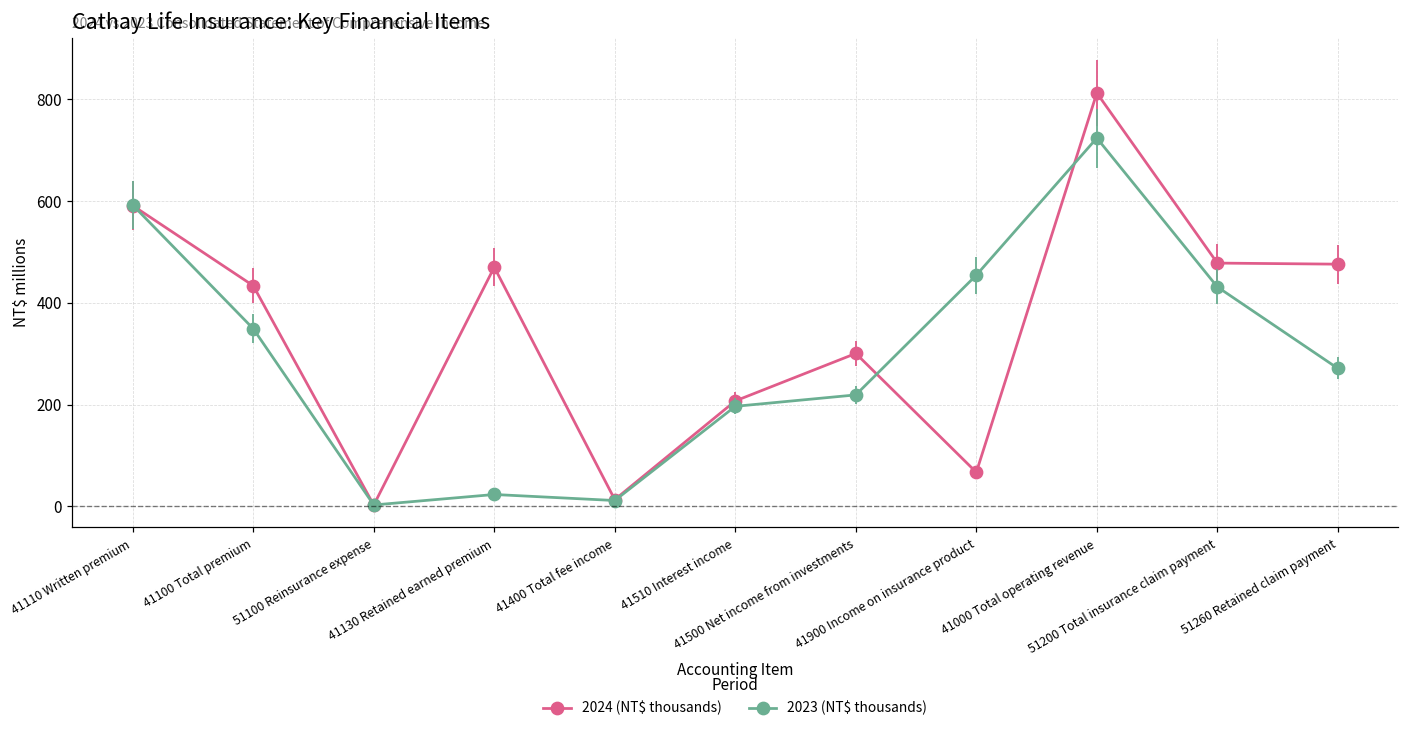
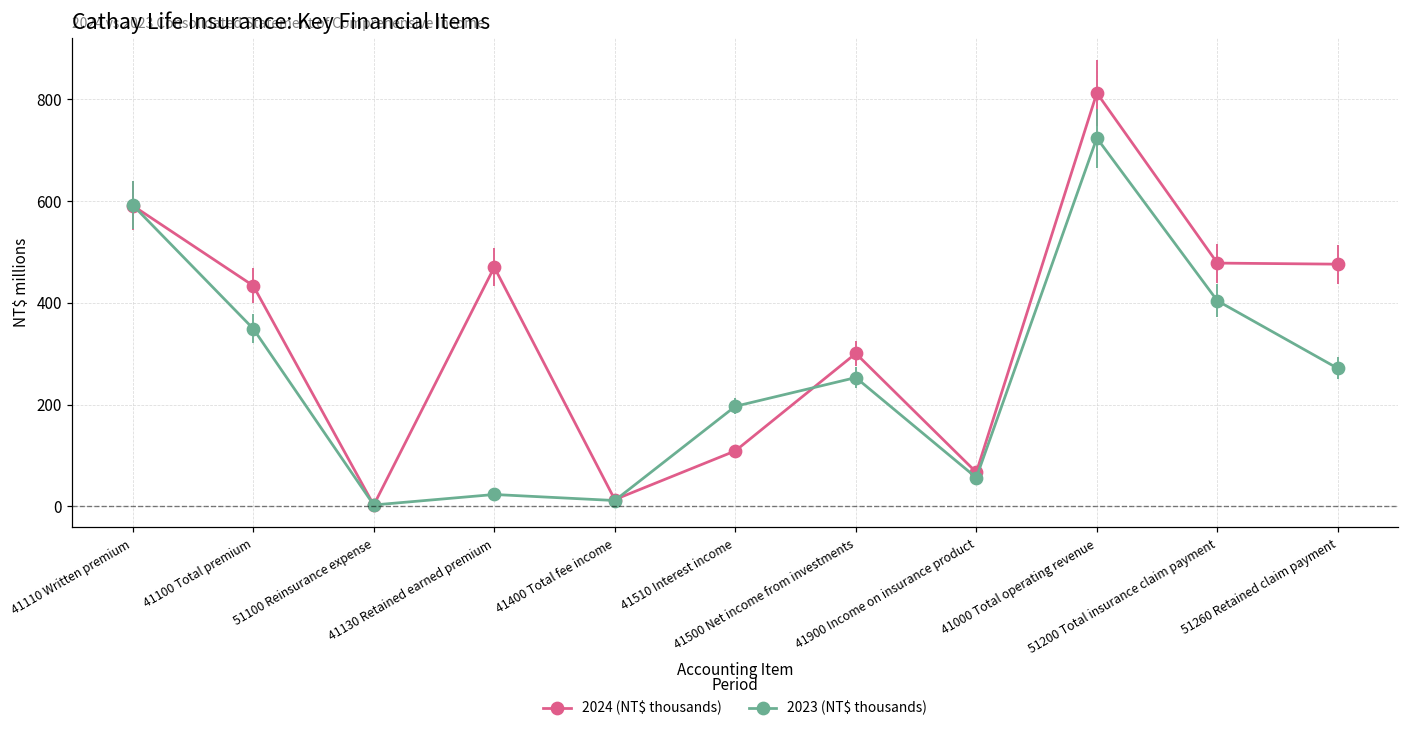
2024 (NT$ thousands), 41510 Interest income: 210 -> 110
2023 (NT$ thousands), 41500 Net income from investments: 220 -> 250
2023 (NT$ thousands), 41900 Income on insurance product: 450 -> 60
2023 (NT$ thousands), 51200 Total insurance claim payment: 430 -> 400
